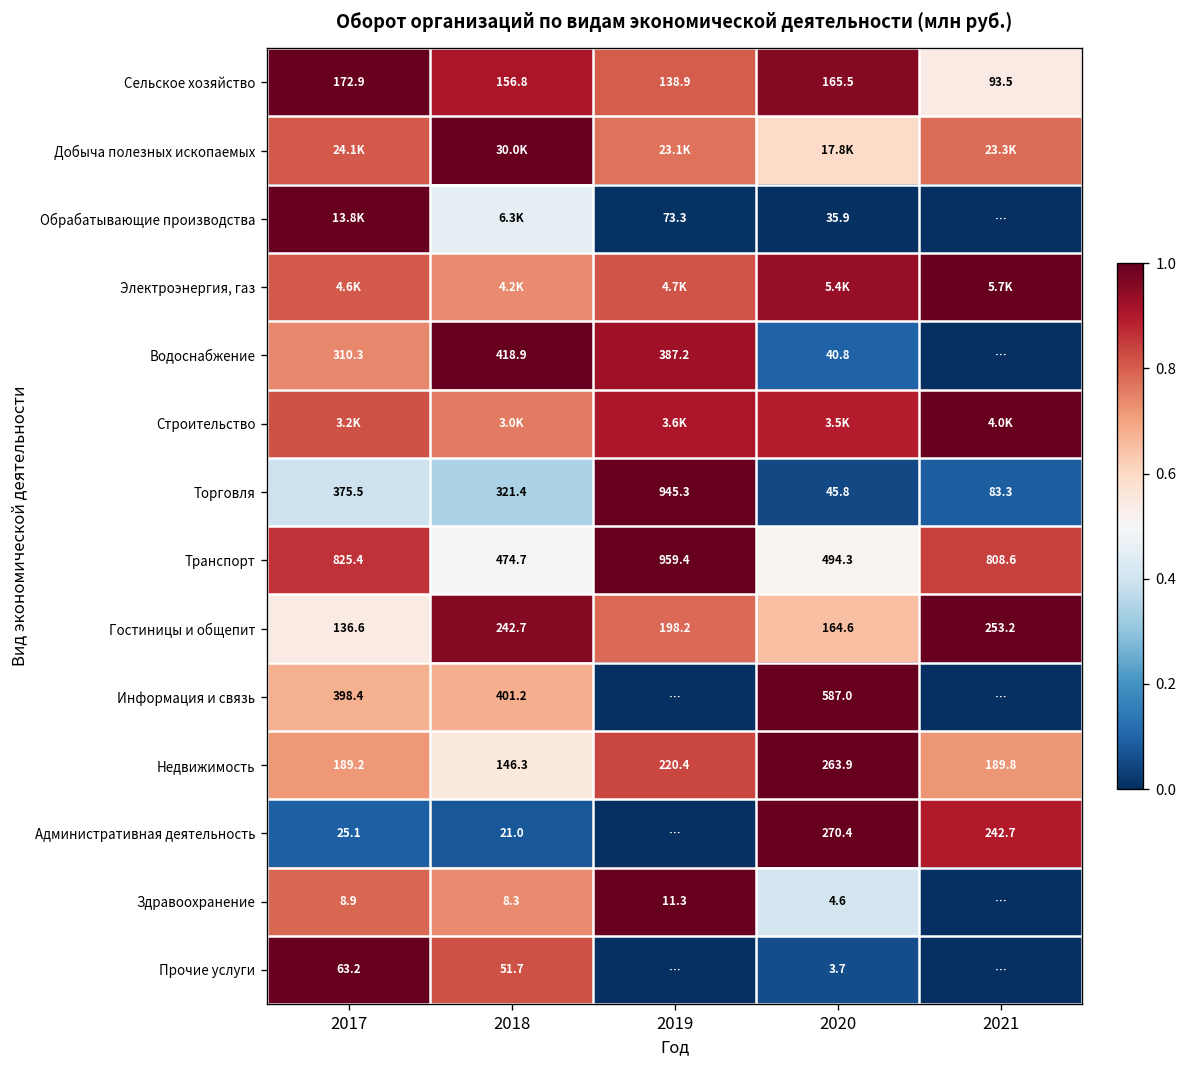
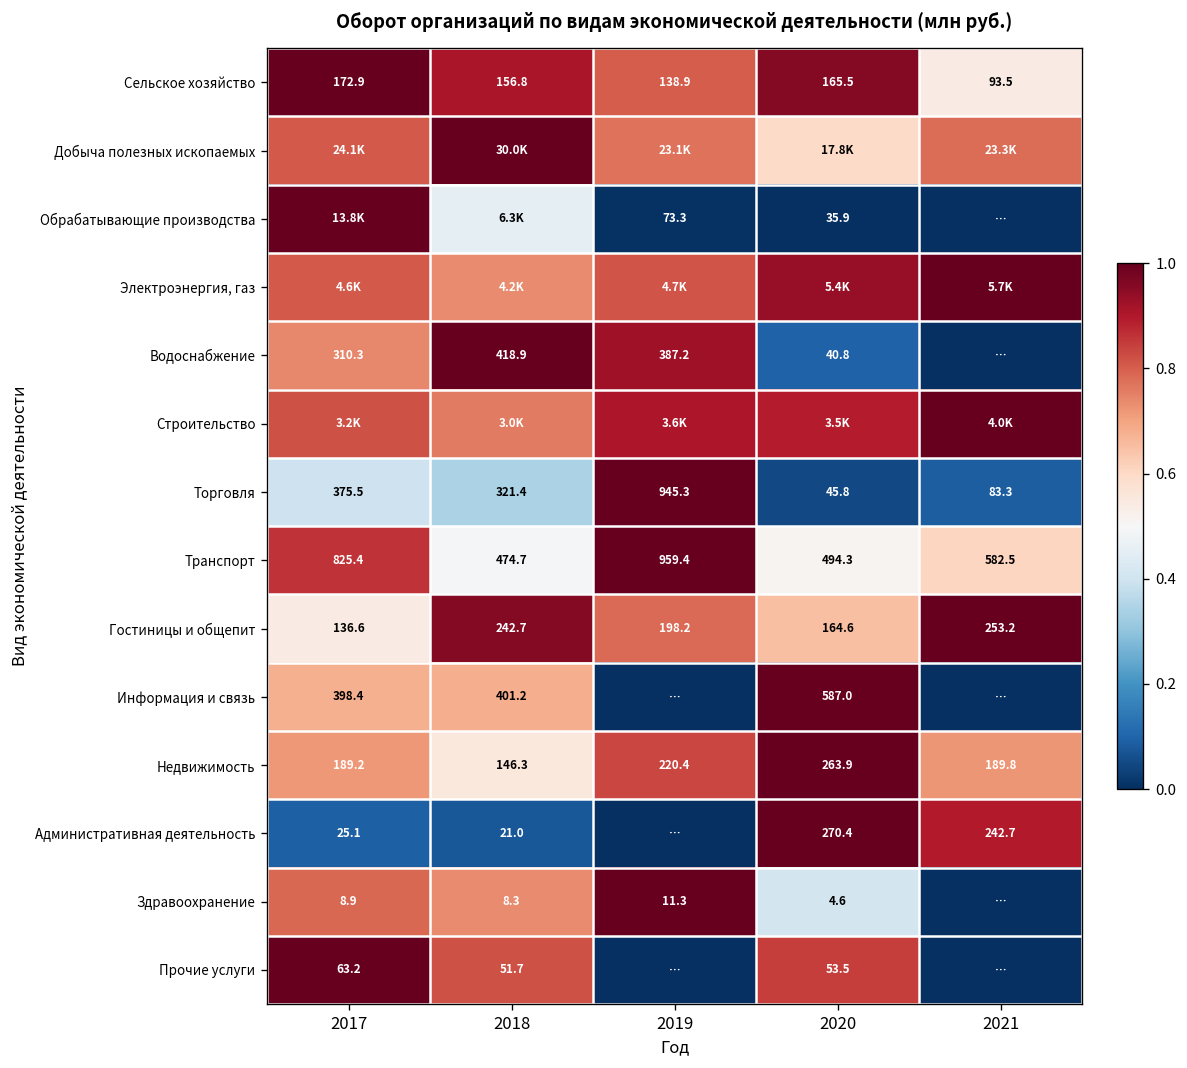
Транспорт, 2021: 808.6 -> 582.5
Прочие услуги, 2020: 3.7 -> 53.5
